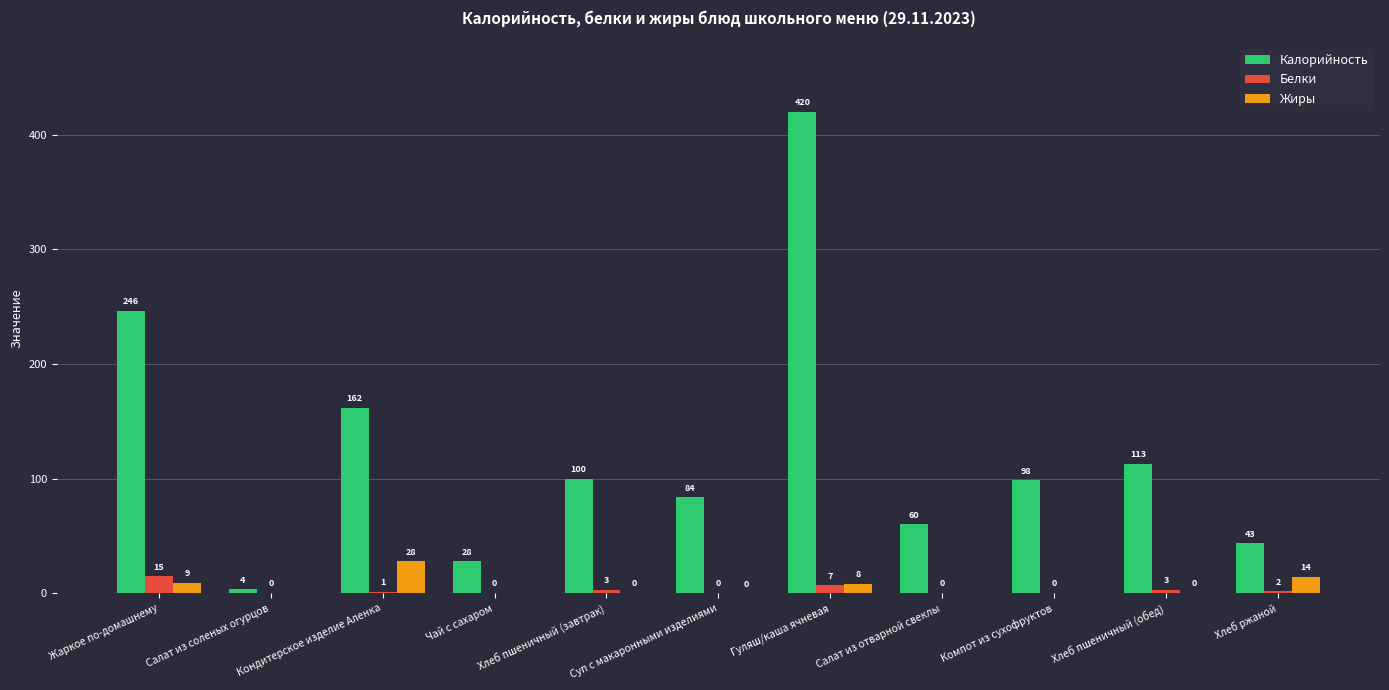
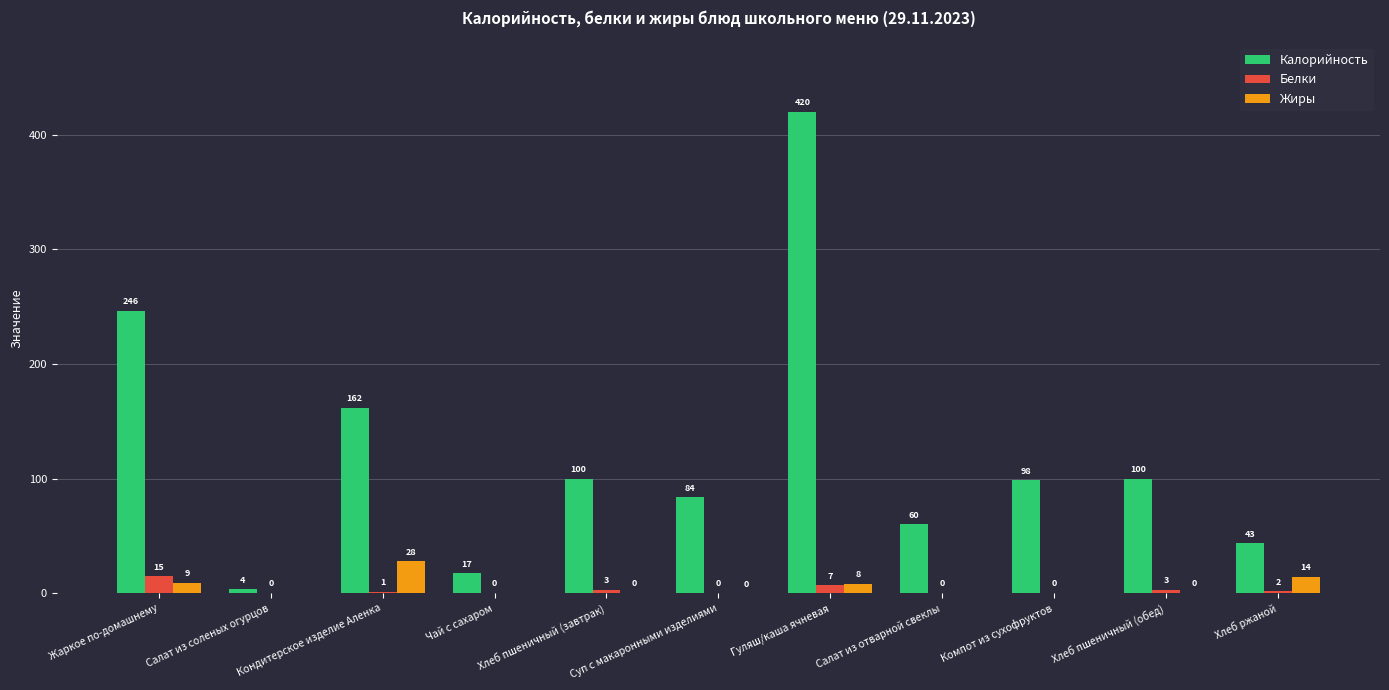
Калорийность, Чай с сахаром: 28 -> 17
Калорийность, Хлеб пшеничный (обед): 113 -> 100
